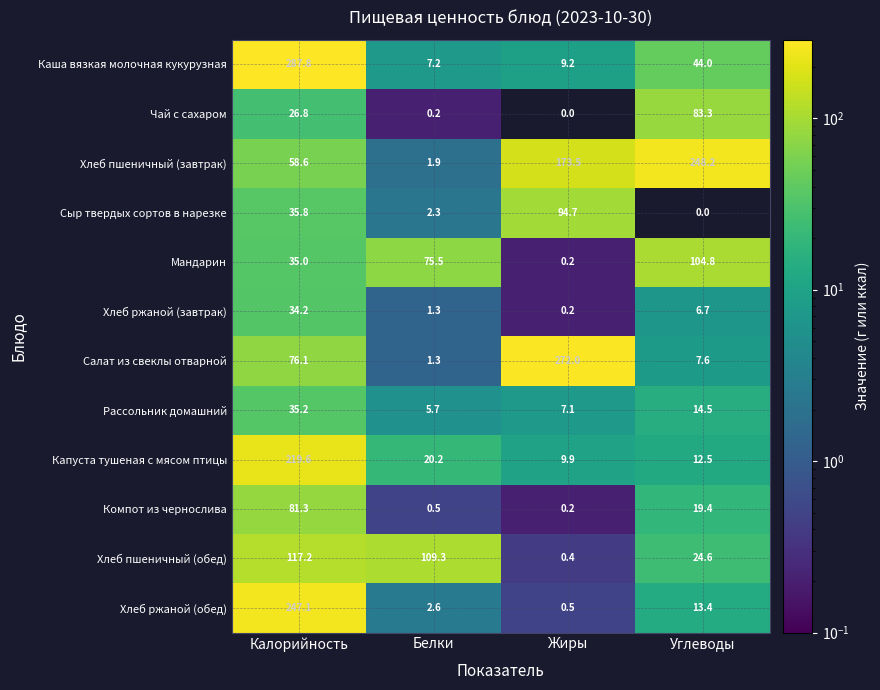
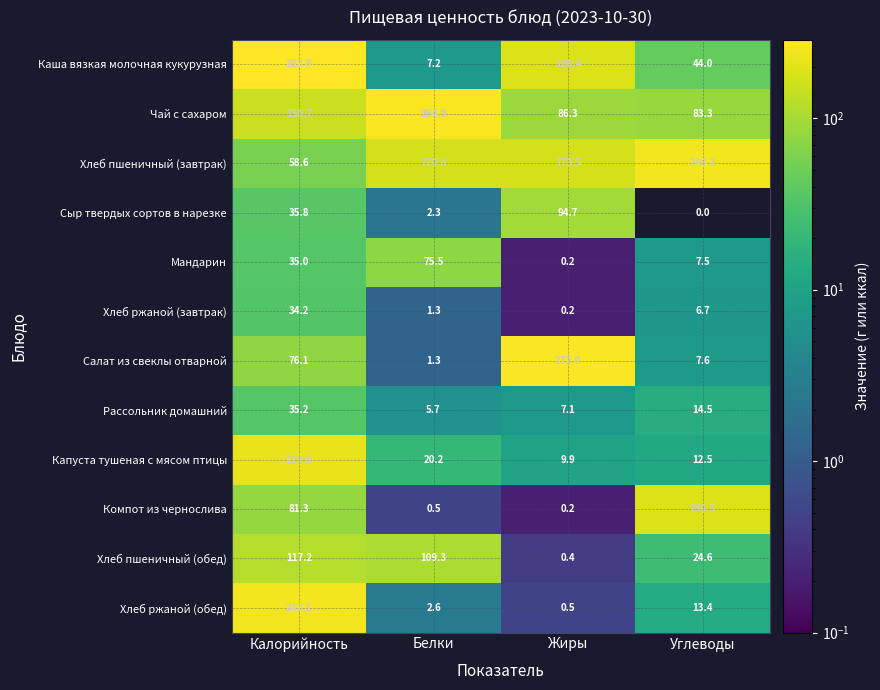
Каша вязкая молочная кукурузная, Жиры: 9.2 -> 186.4
Чай с сахаром, Калорийность: 26.8 -> 150.7
Чай с сахаром, Белки: 0.2 -> 264.9
Чай с сахаром, Жиры: 0.0 -> 86.3
Хлеб пшеничный (завтрак), Белки: 1.9 -> 170.8
Мандарин, Углеводы: 104.8 -> 7.5
Компот из чернослива, Углеводы: 19.4 -> 190.3
